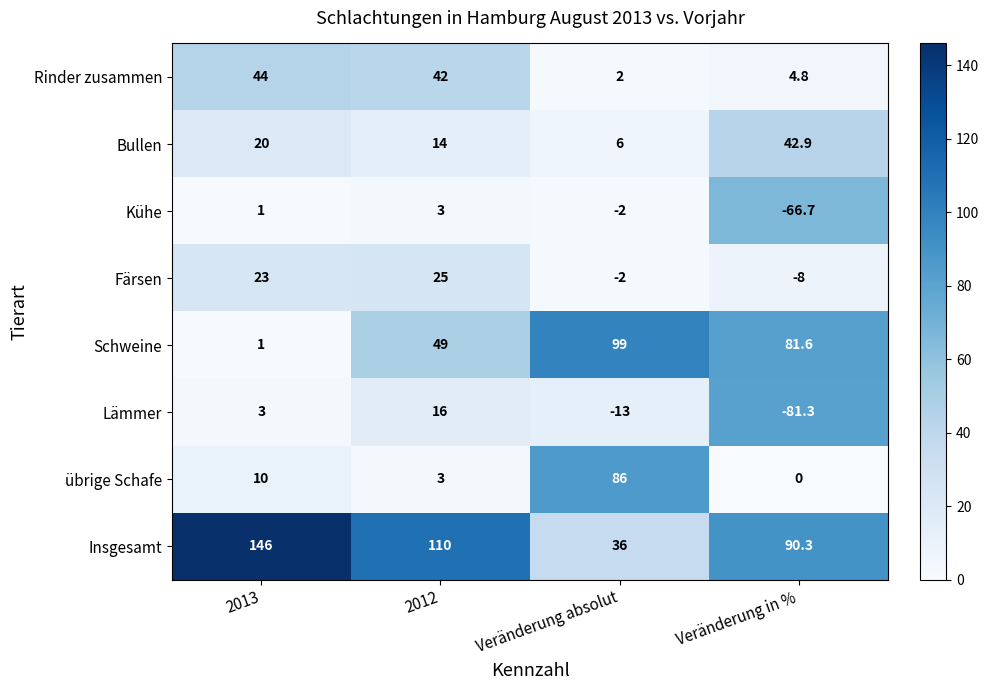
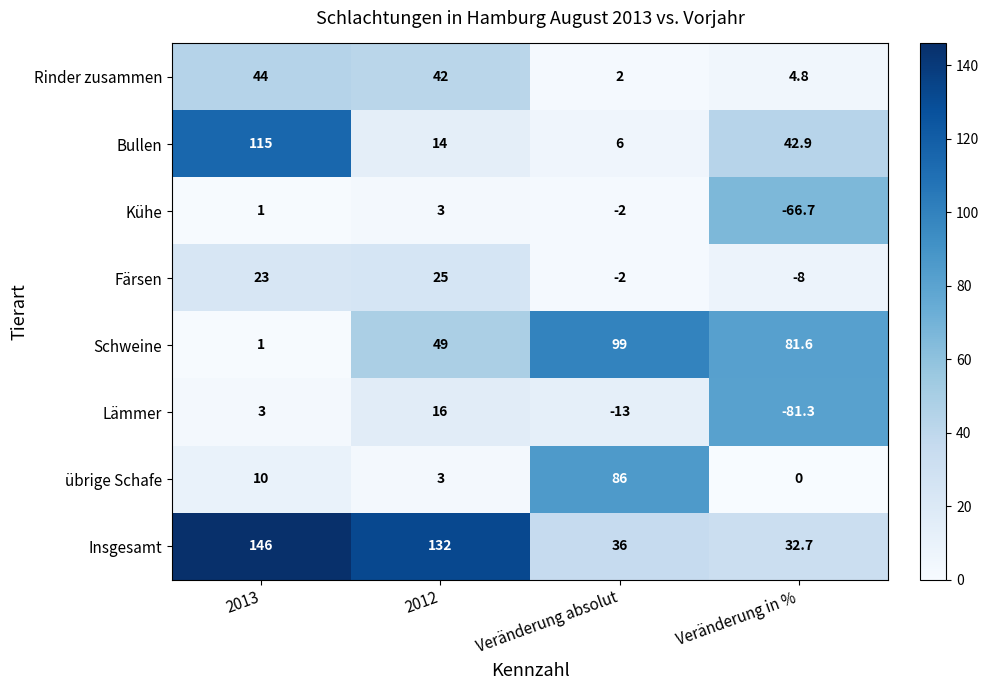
Bullen, 2013: 20 -> 115
Insgesamt, 2012: 110 -> 132
Insgesamt, Veränderung in %: 90.3 -> 32.7
